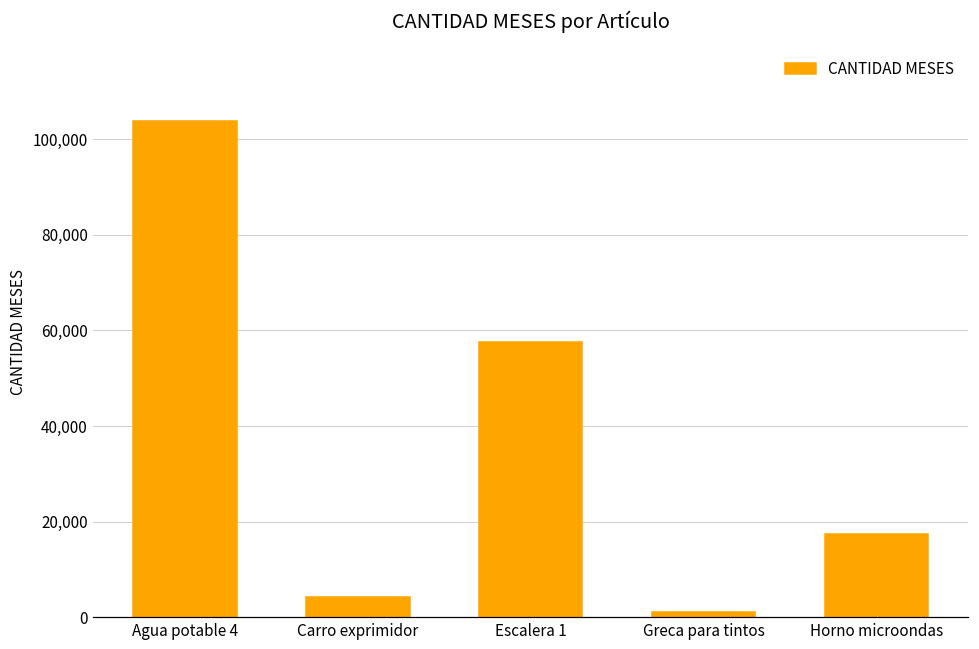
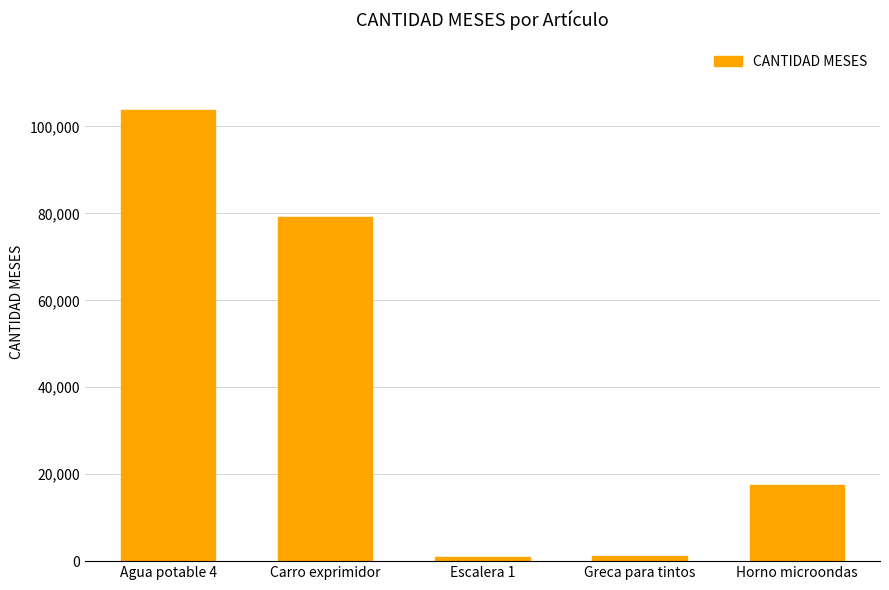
Carro exprimidor: 4,000 -> 79,000
Escalera 1: 57,000 -> 1,000
